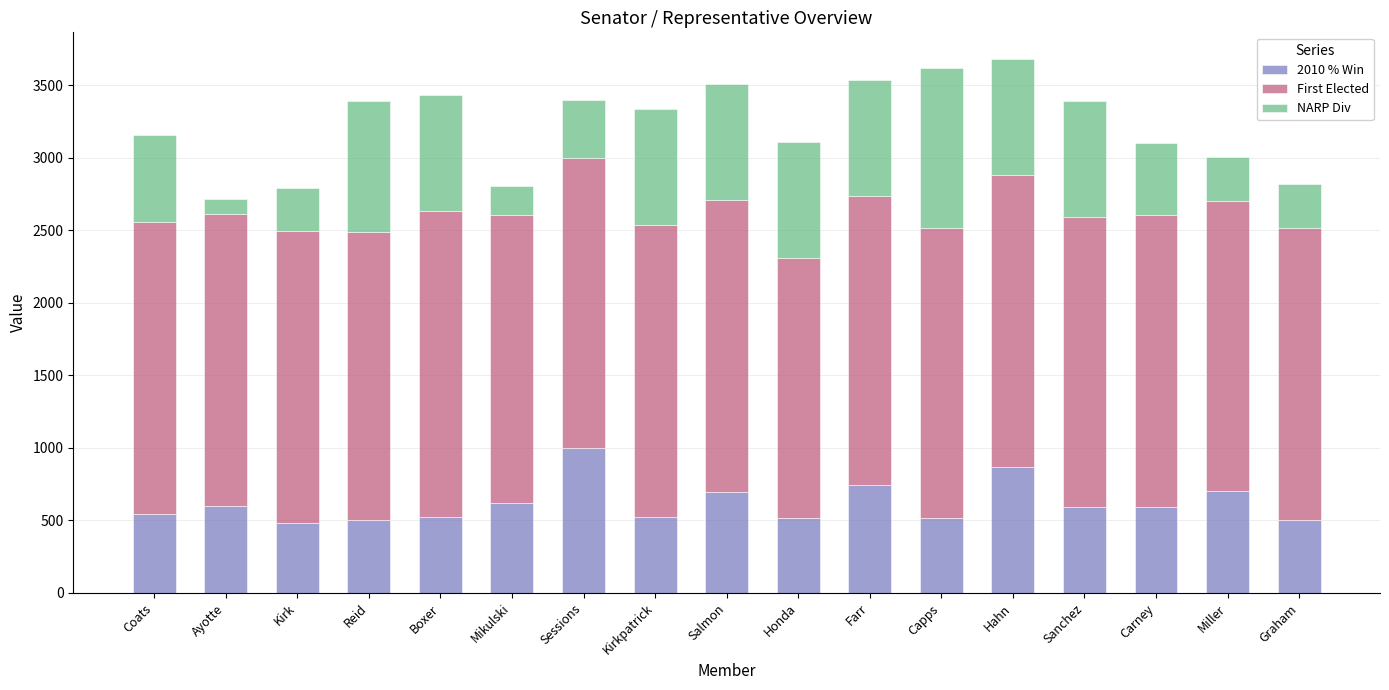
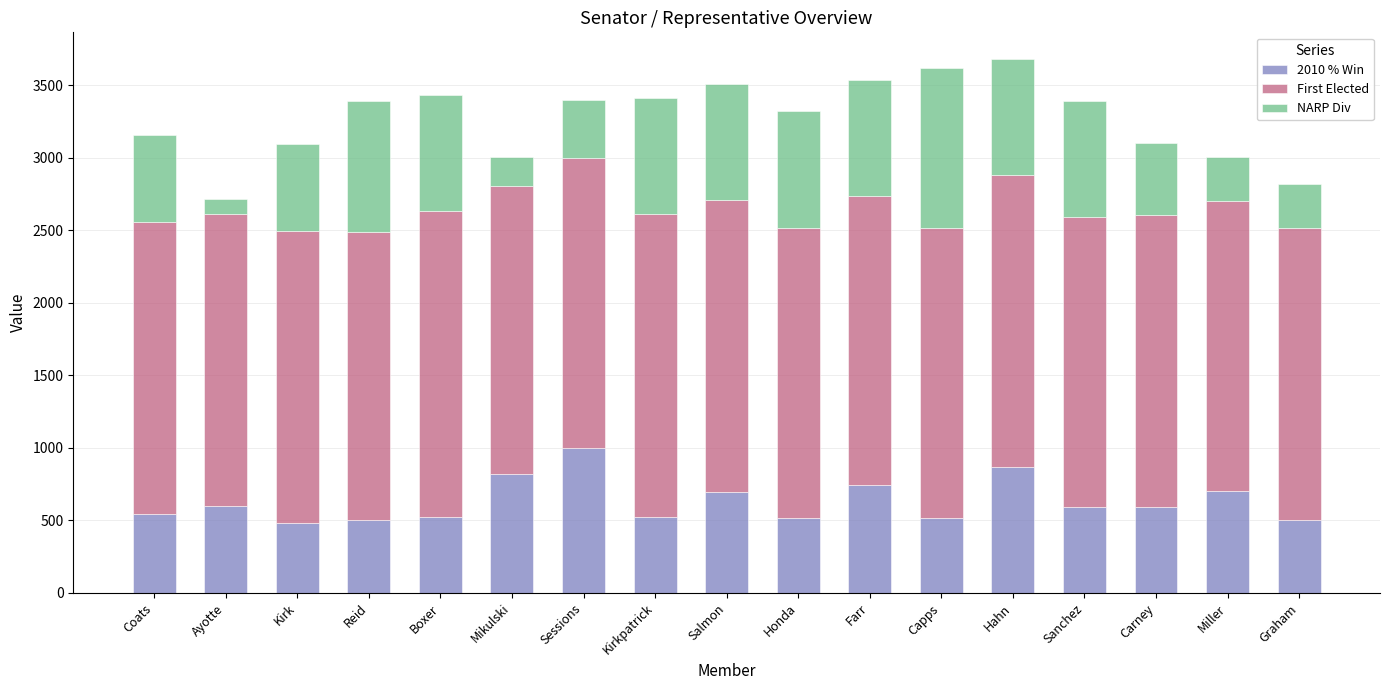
NARP Div, Kirk: 300 -> 600
2010 % Win, Mikulski: 620 -> 820
First Elected, Kirkpatrick: 2010 -> 2080
First Elected, Honda: 1790 -> 2000
